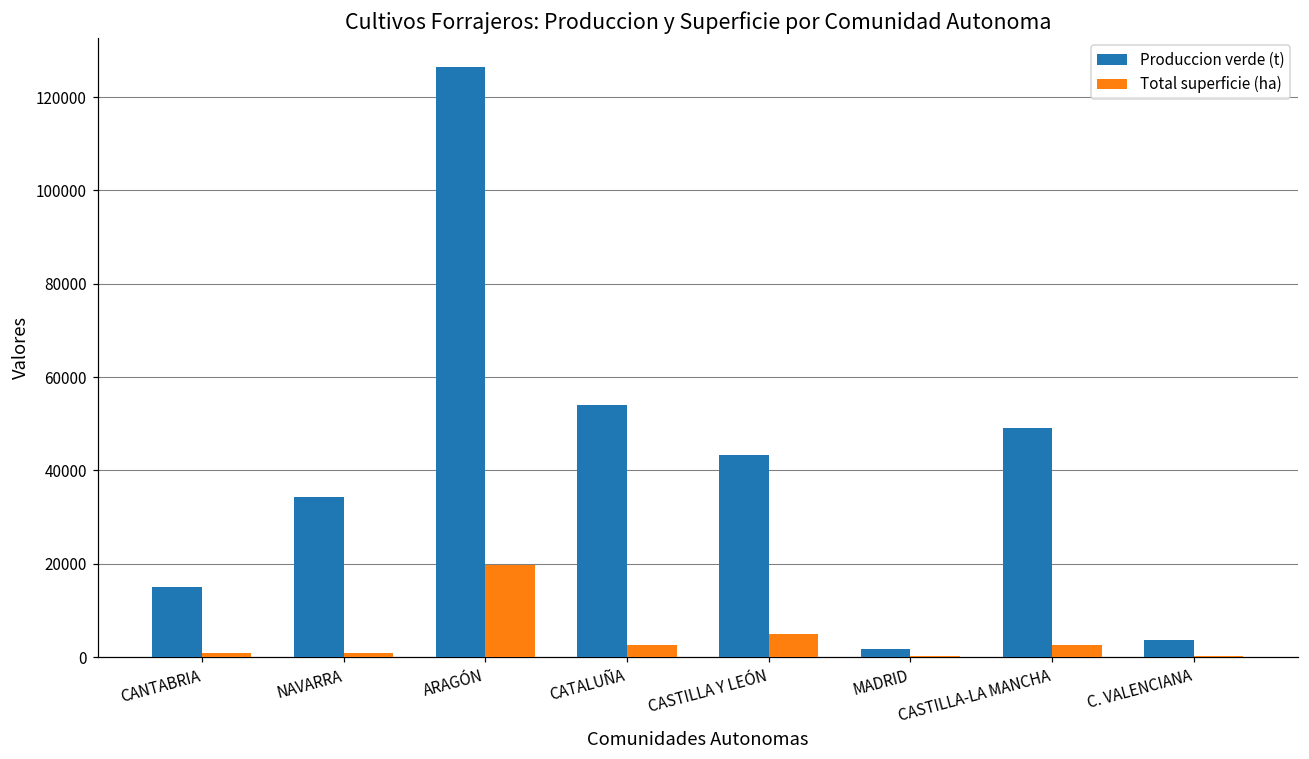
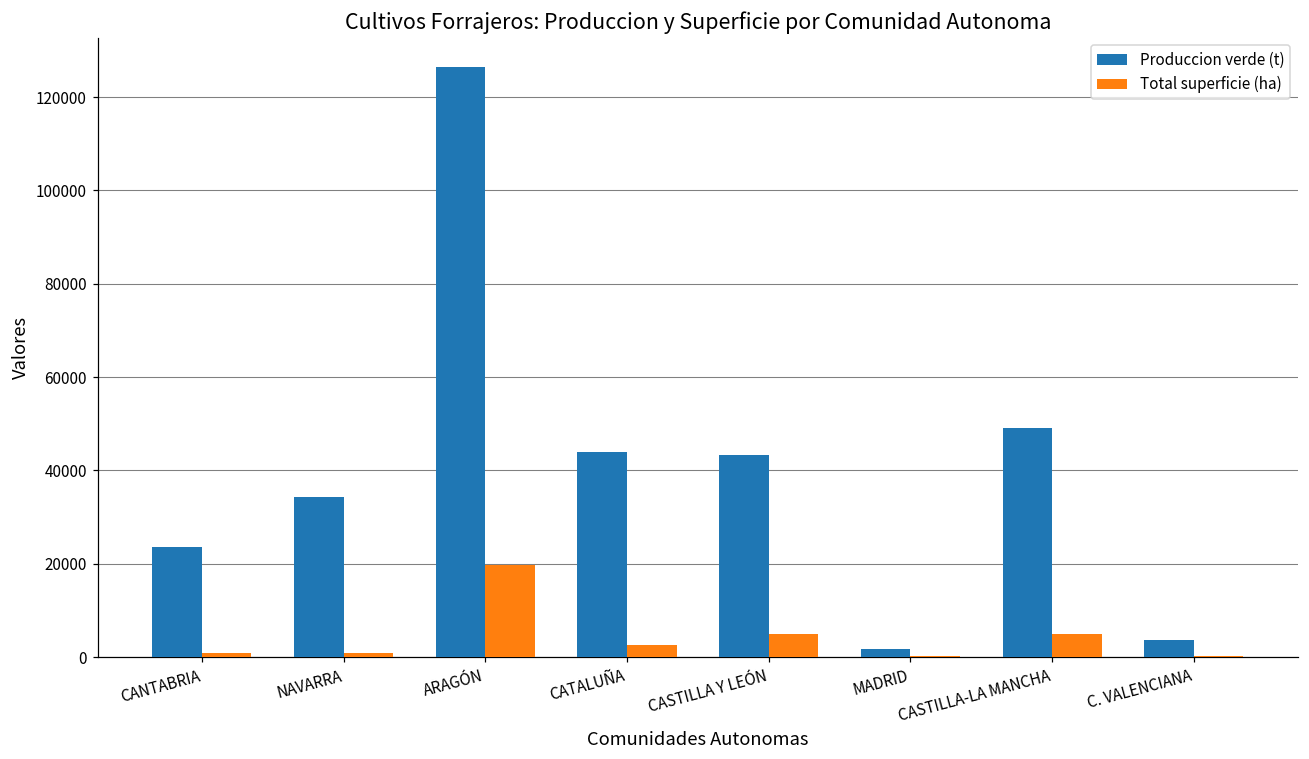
Produccion verde (t), CANTABRIA: 15000 -> 24000
Produccion verde (t), CATALUÑA: 54000 -> 44000
Total superficie (ha), CASTILLA-LA MANCHA: 3000 -> 5000
